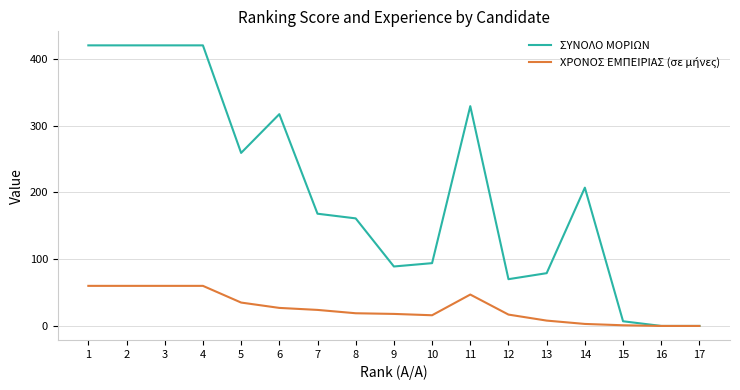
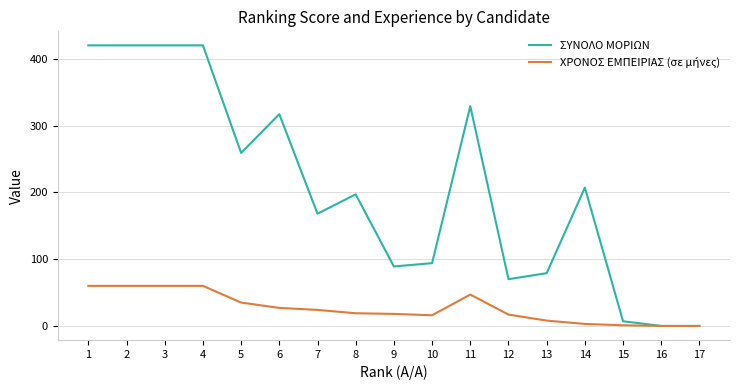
ΣΥΝΟΛΟ ΜΟΡΙΩΝ, 8: 160 -> 200
